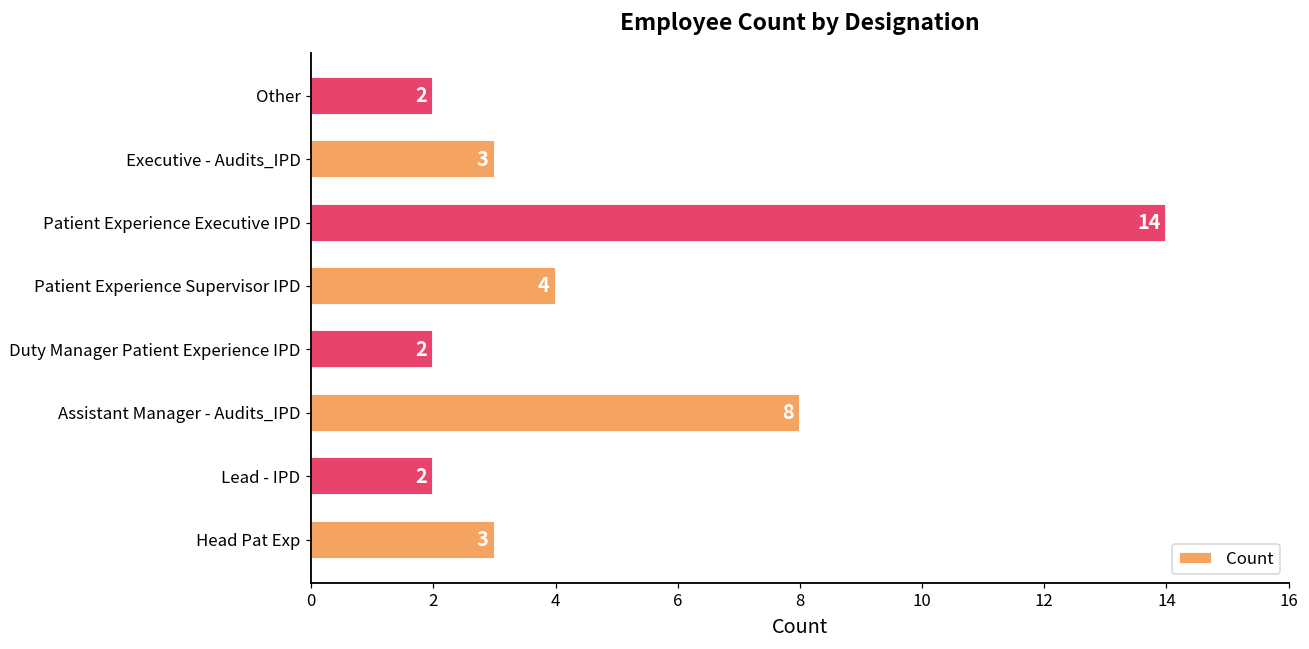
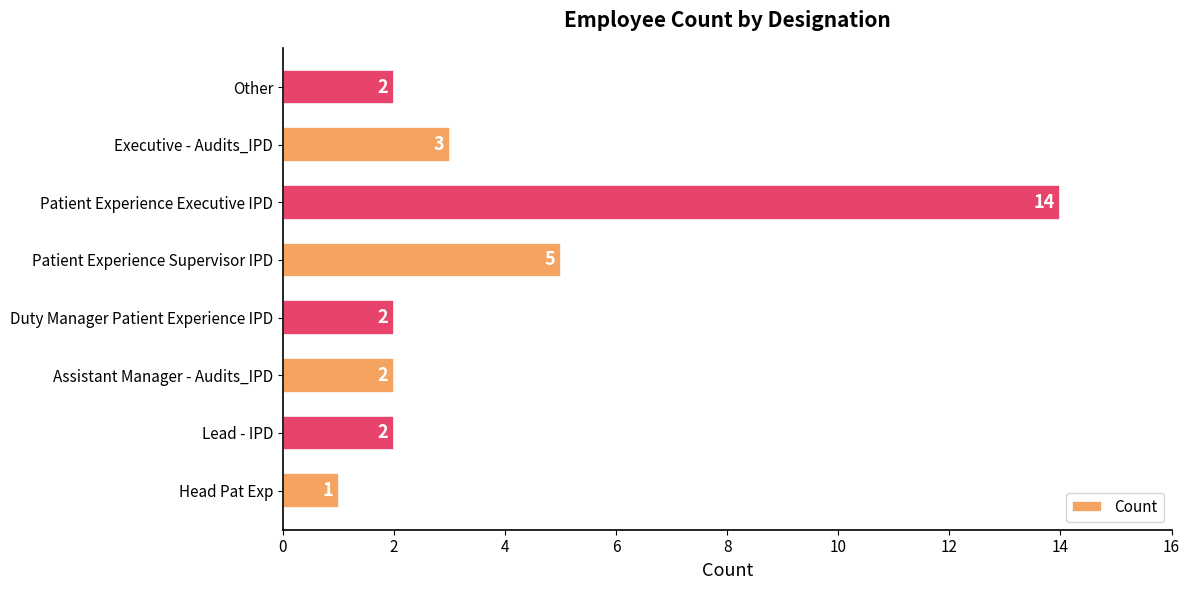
Patient Experience Supervisor IPD: 4 -> 5
Assistant Manager - Audits_IPD: 8 -> 2
Head Pat Exp: 3 -> 1
